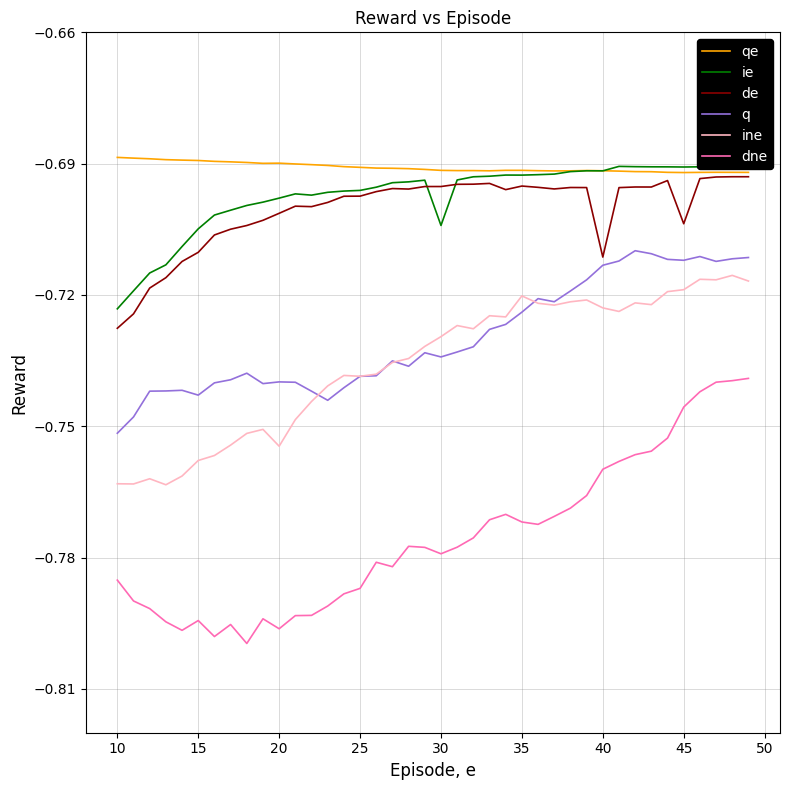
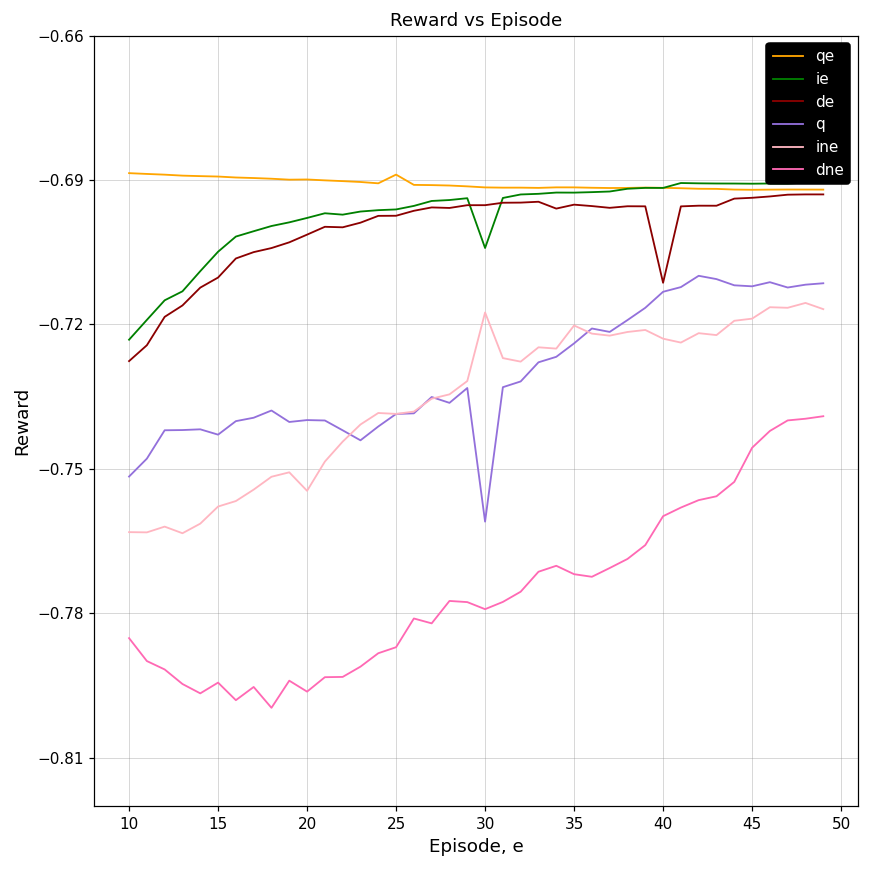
qe, 25: -0.691 -> -0.689
q, 30: -0.734 -> -0.761
ine, 30: -0.730 -> -0.718
de, 45: -0.704 -> -0.694
